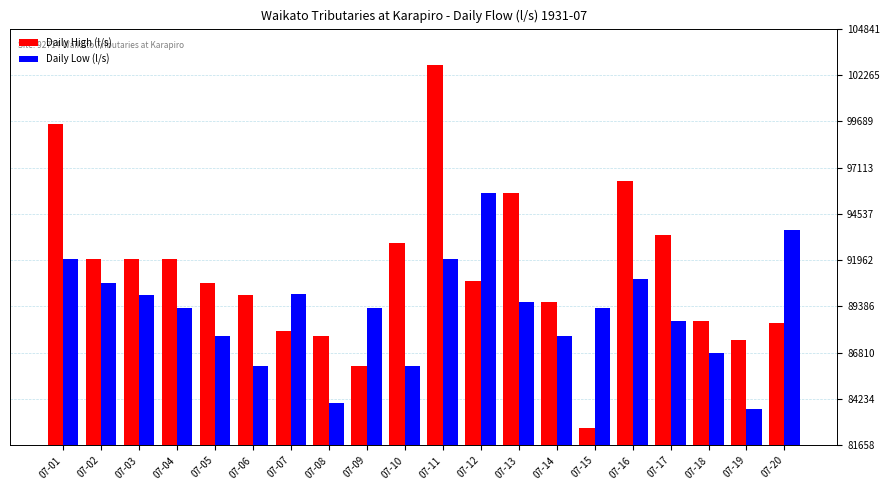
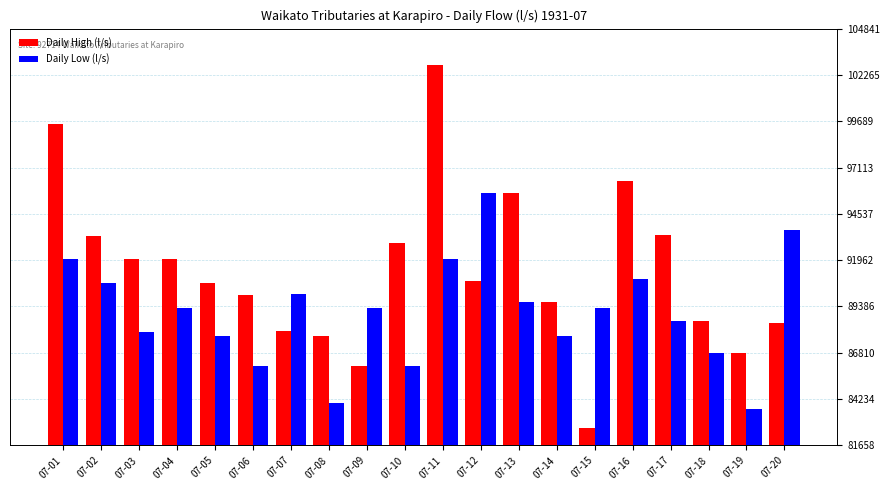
Daily High (l/s), 07-02: 92000 -> 93300
Daily Low (l/s), 07-03: 90000 -> 88000
Daily High (l/s), 07-19: 87500 -> 86800
